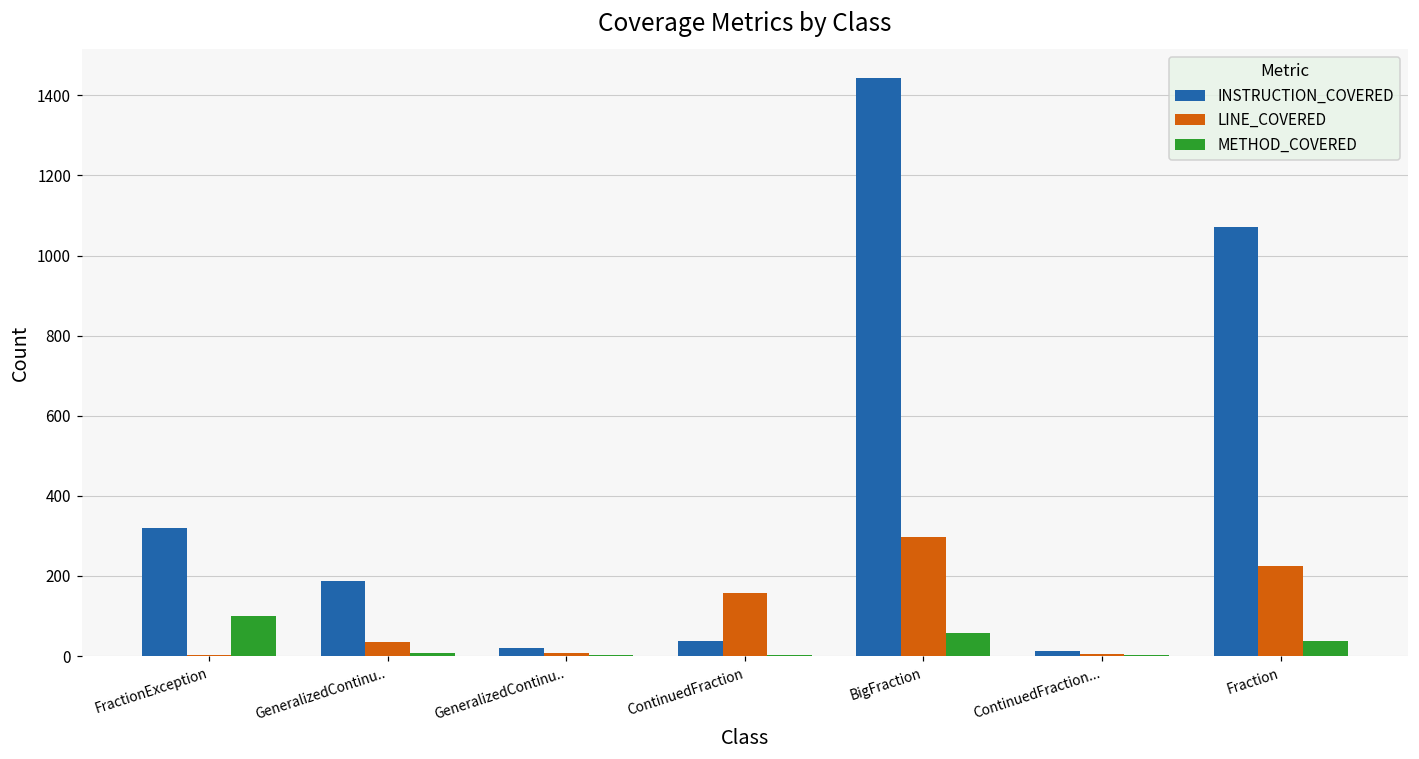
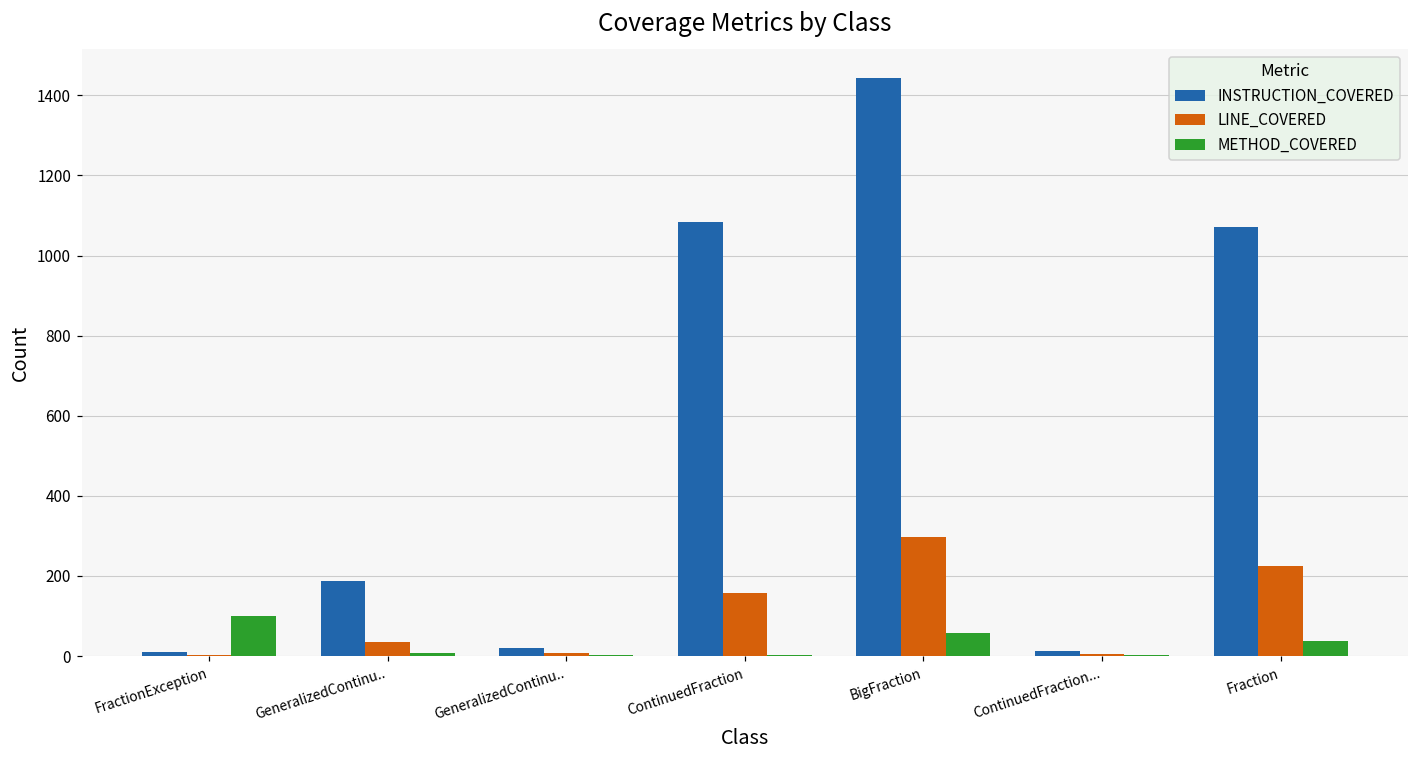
INSTRUCTION_COVERED, FractionException: 320 -> 10
INSTRUCTION_COVERED, ContinuedFraction: 40 -> 1080
